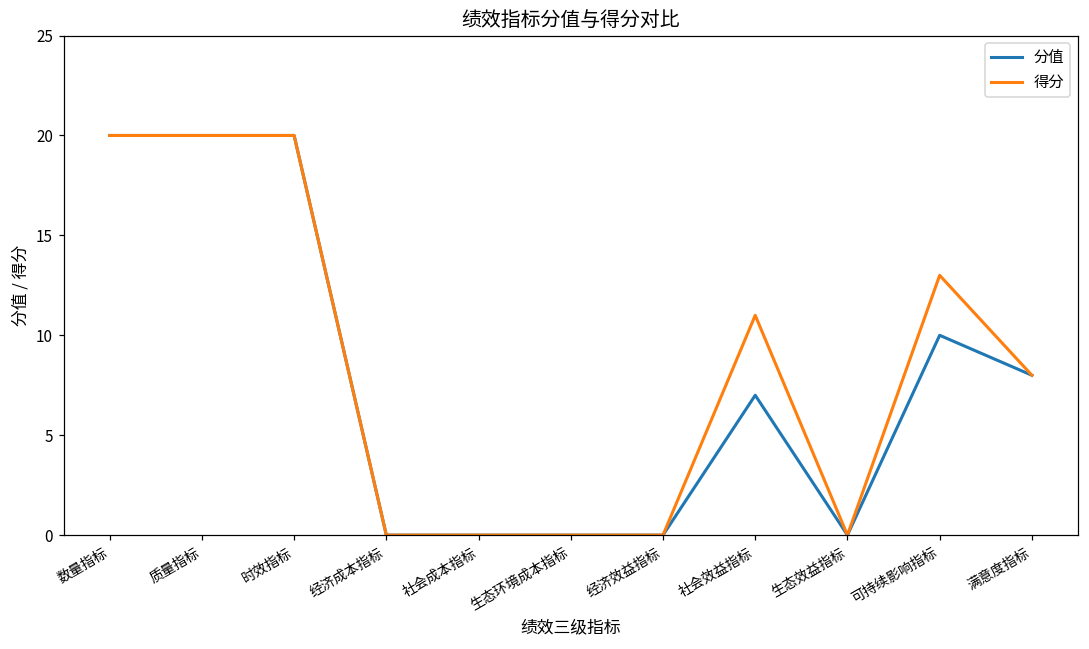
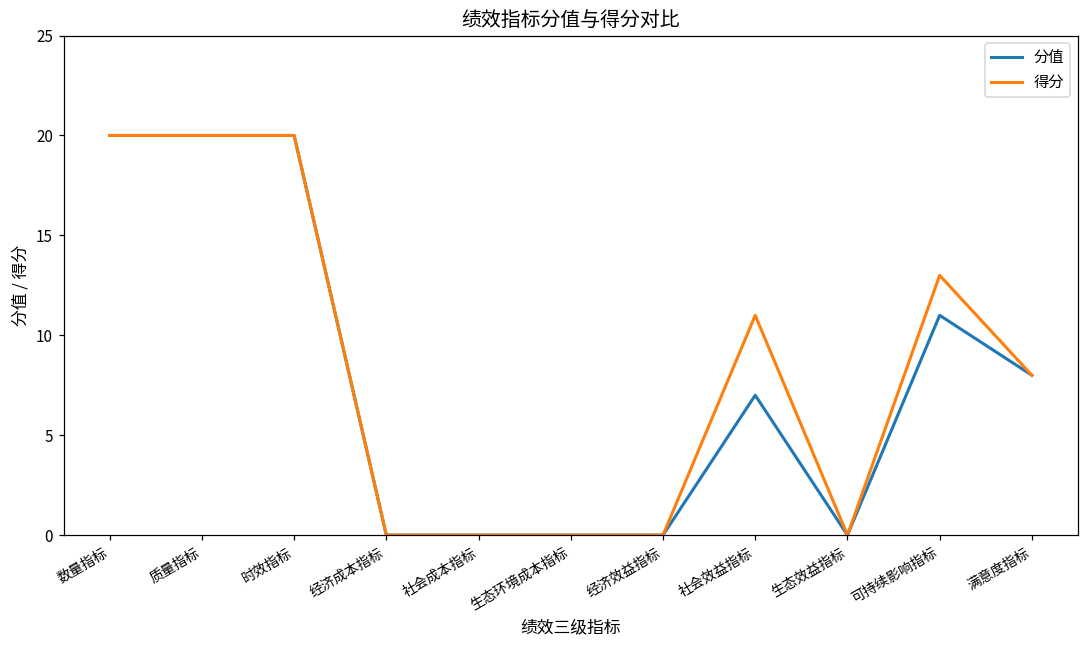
分值, 可持续影响指标: 10 -> 11
